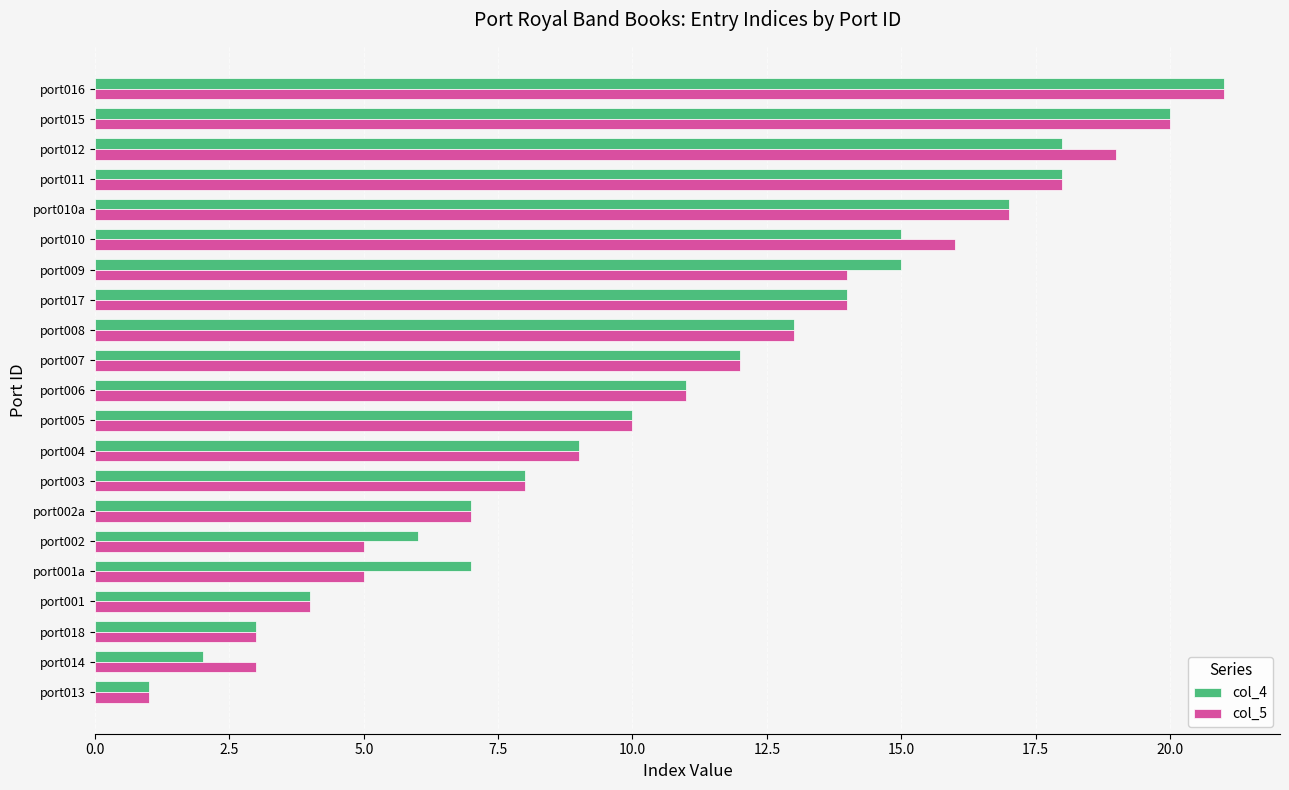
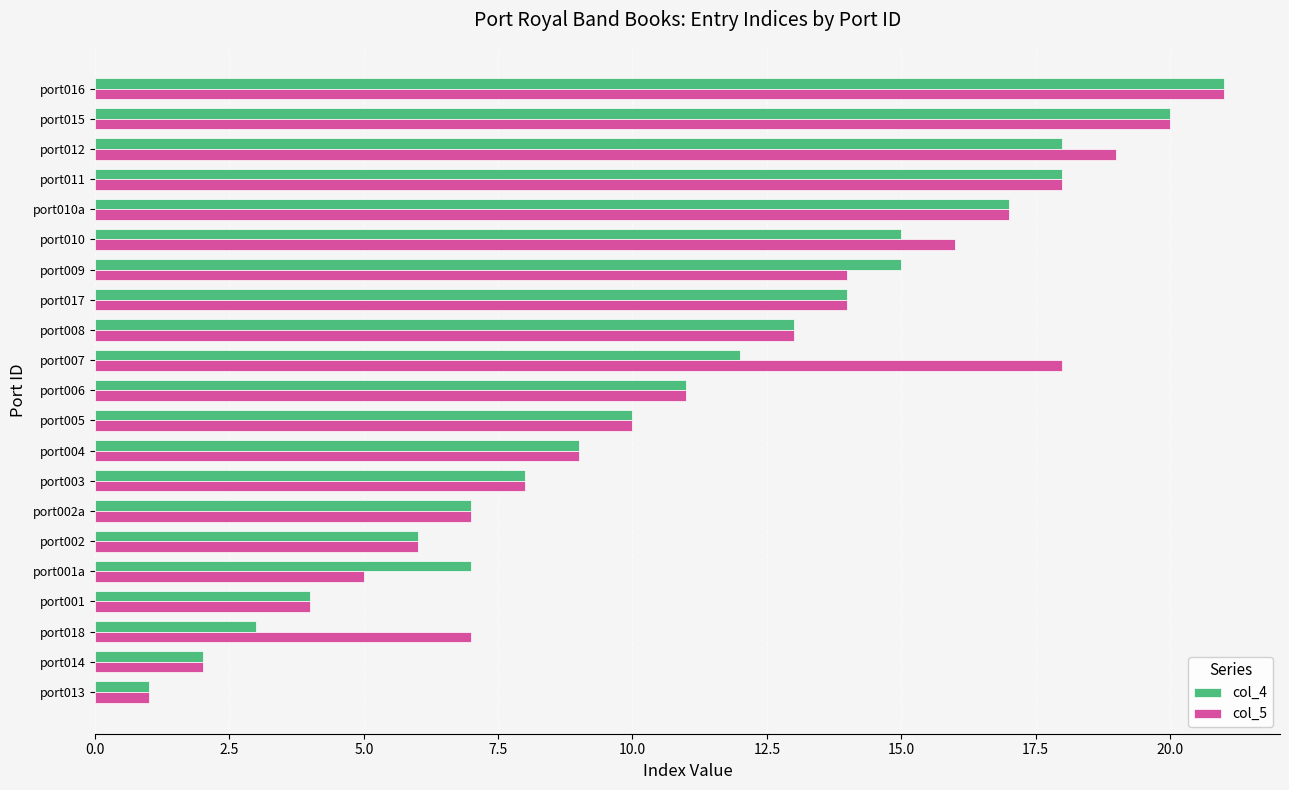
col_5, port007: 12 -> 18
col_5, port002: 5 -> 6
col_5, port018: 3 -> 7
col_5, port014: 3 -> 2
